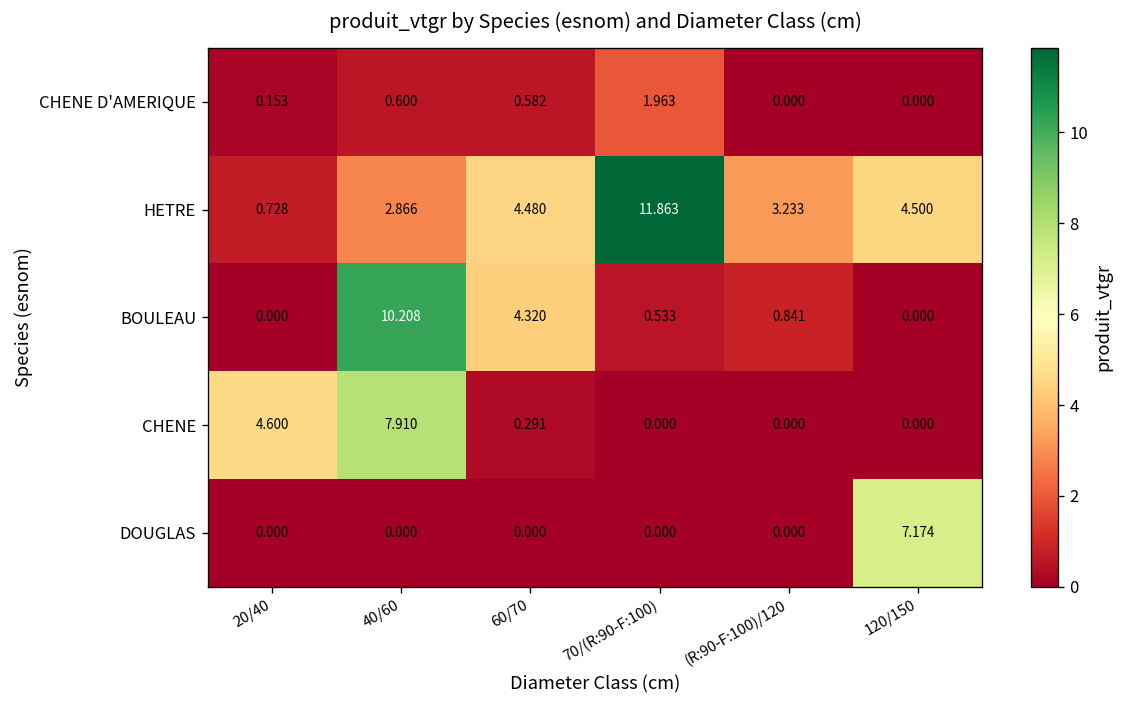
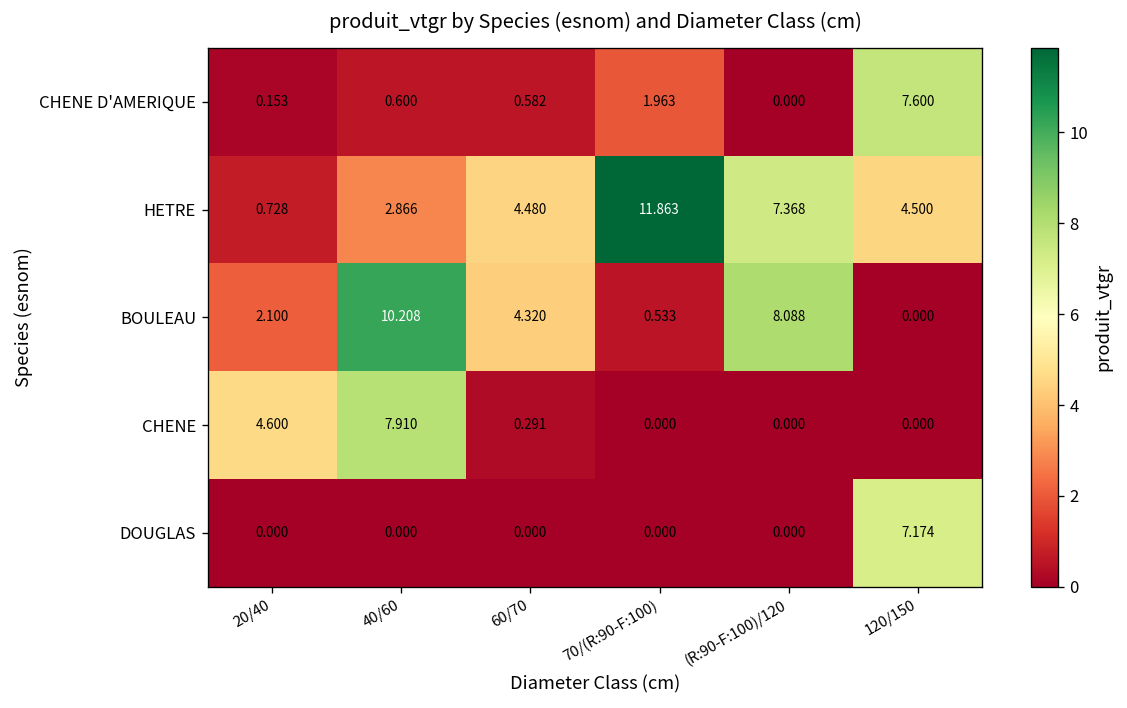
CHENE D'AMERIQUE, 120/150: 0.000 -> 7.600
HETRE, (R:90-F:100)/120: 3.233 -> 7.368
BOULEAU, 20/40: 0.000 -> 2.100
BOULEAU, (R:90-F:100)/120: 0.841 -> 8.088
